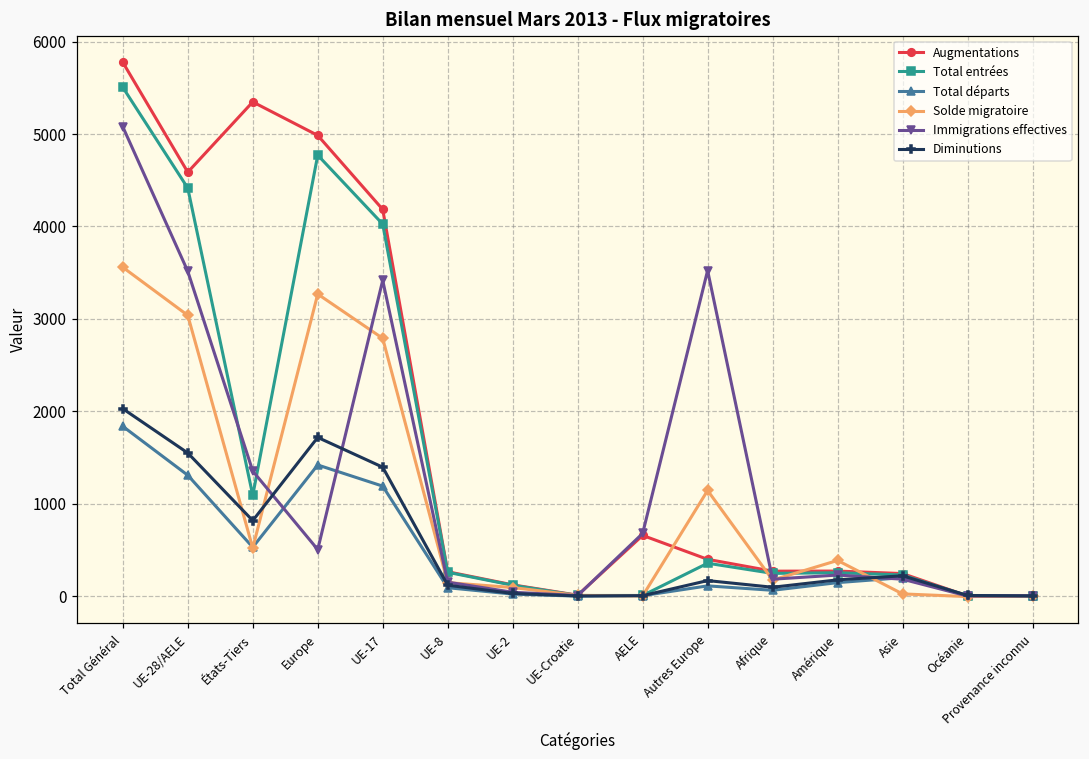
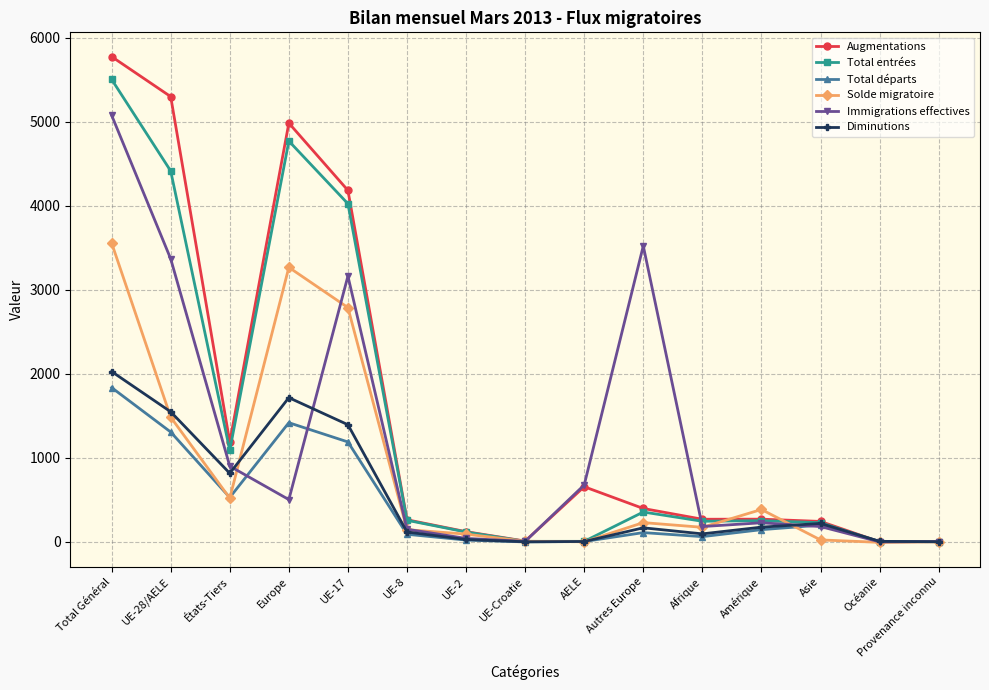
Augmentations, UE-28/AELE: 4600 -> 5300
Solde migratoire, UE-28/AELE: 3000 -> 1500
Immigrations effectives, UE-28/AELE: 3500 -> 3400
Augmentations, États-Tiers: 5300 -> 1200
Immigrations effectives, États-Tiers: 1400 -> 900
Immigrations effectives, UE-17: 3400 -> 3200
Solde migratoire, Autres Europe: 1100 -> 200
